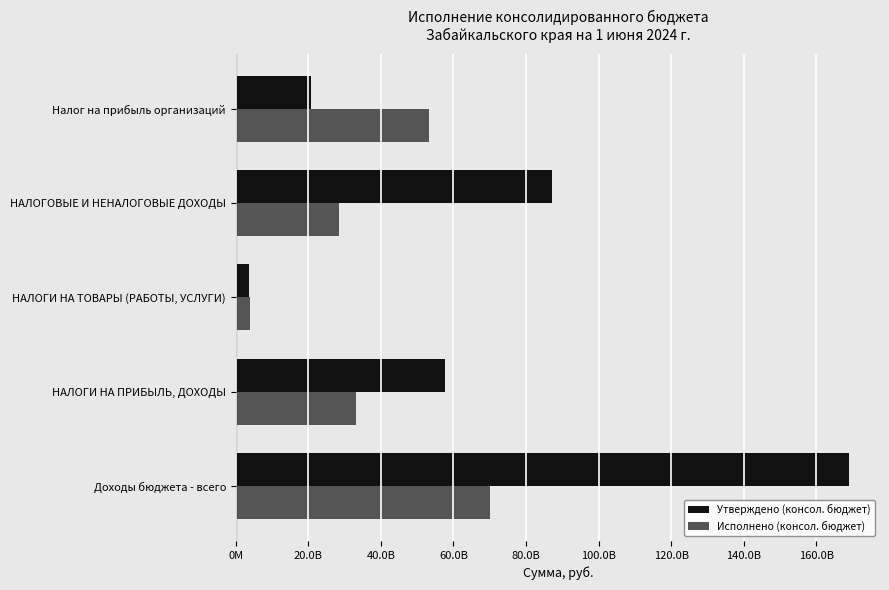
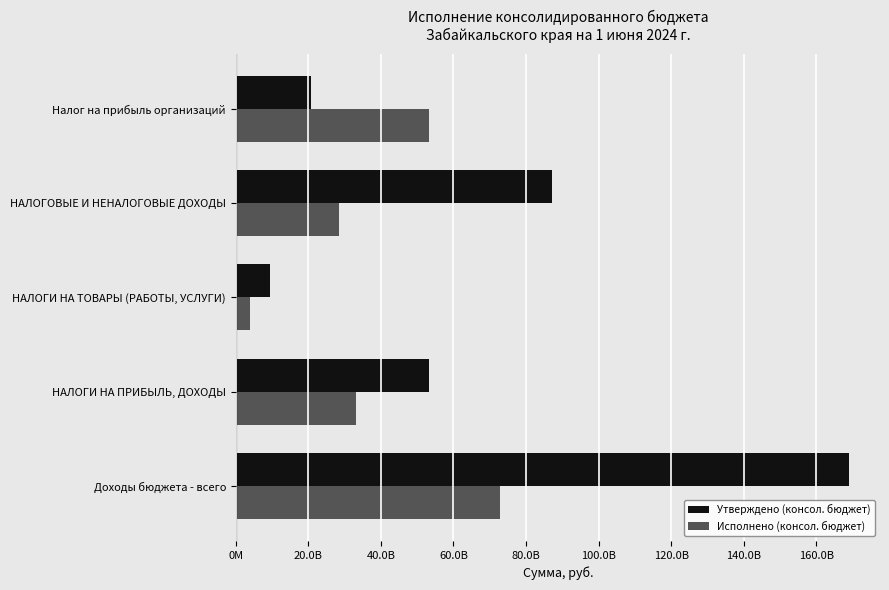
Утверждено (консол. бюджет), НАЛОГИ НА ТОВАРЫ (РАБОТЫ, УСЛУГИ): 4000000000 -> 9000000000
Утверждено (консол. бюджет), НАЛОГИ НА ПРИБЫЛЬ, ДОХОДЫ: 58000000000 -> 53000000000
Исполнено (консол. бюджет), Доходы бюджета - всего: 70000000000 -> 73000000000
